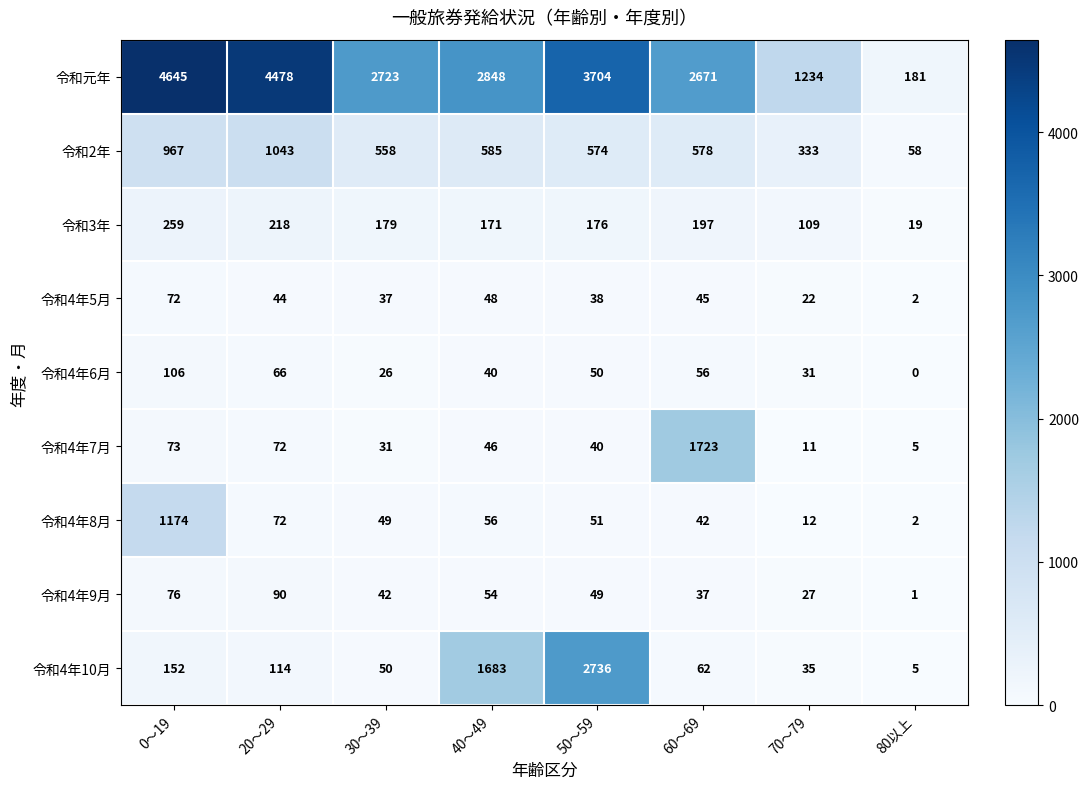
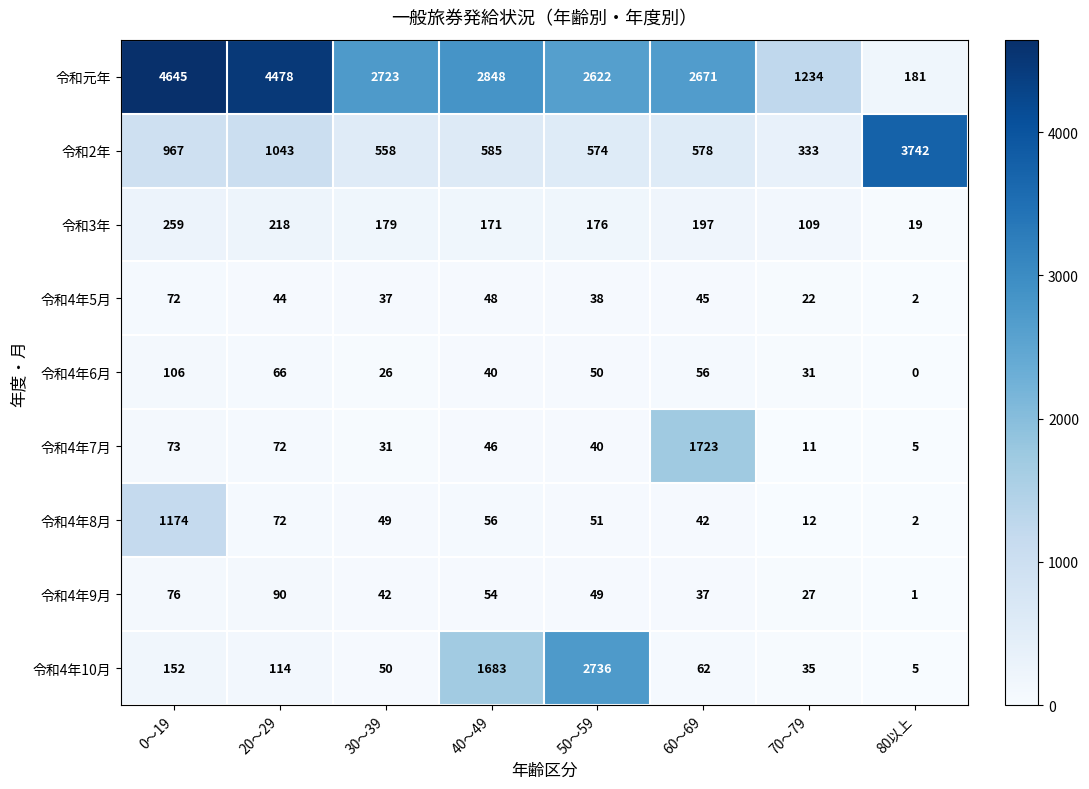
令和元年, 50～59: 3704 -> 2622
令和2年, 80以上: 58 -> 3742
